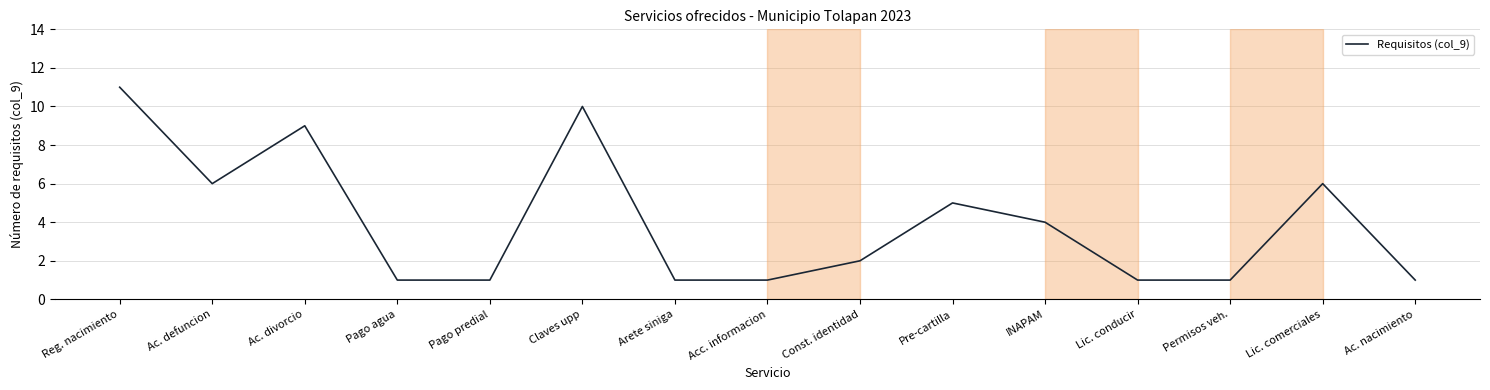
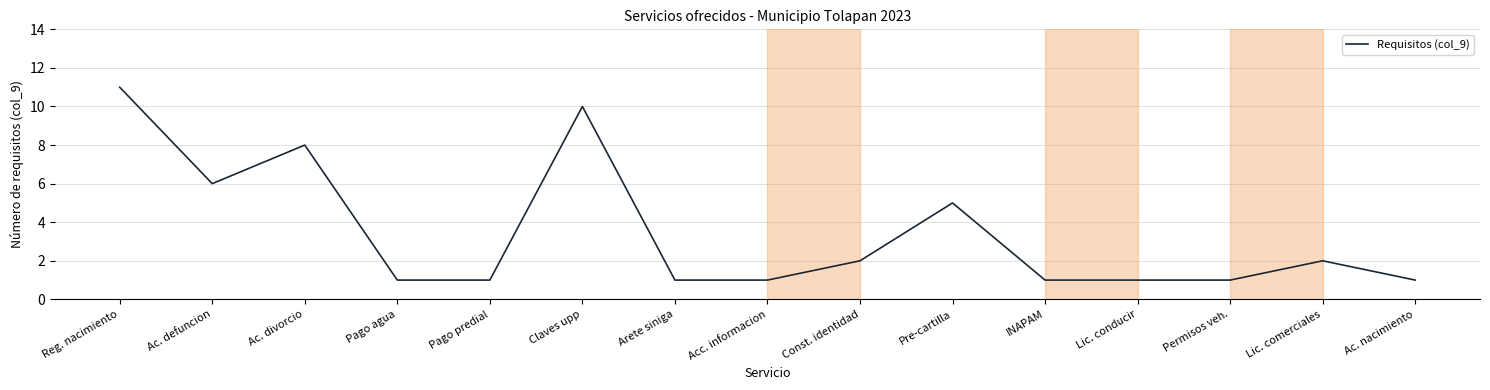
Ac. divorcio: 9 -> 8
INAPAM: 4 -> 1
Lic. comerciales: 6 -> 2
